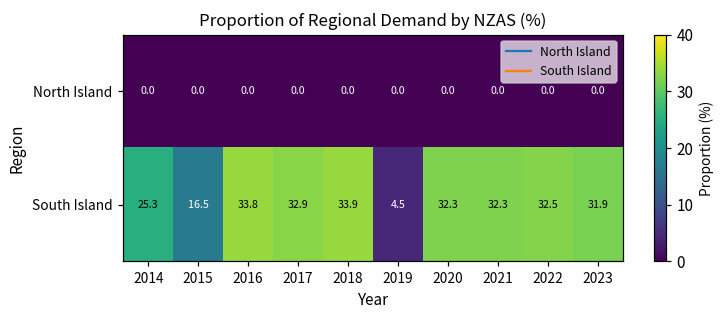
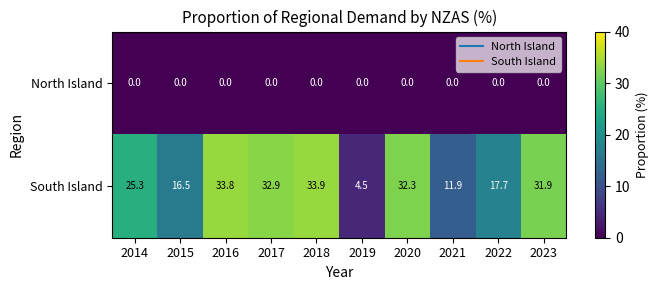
South Island, 2021: 32.3 -> 11.9
South Island, 2022: 32.5 -> 17.7
